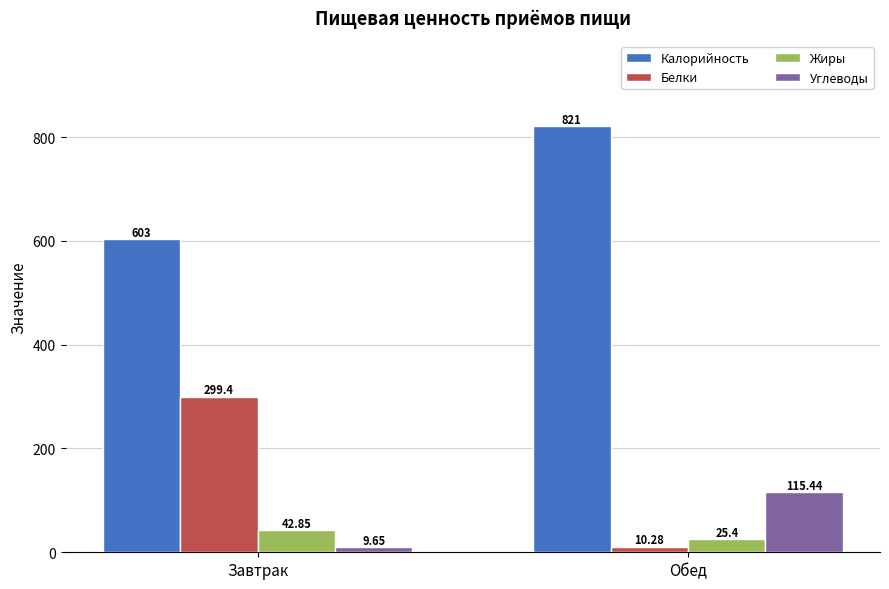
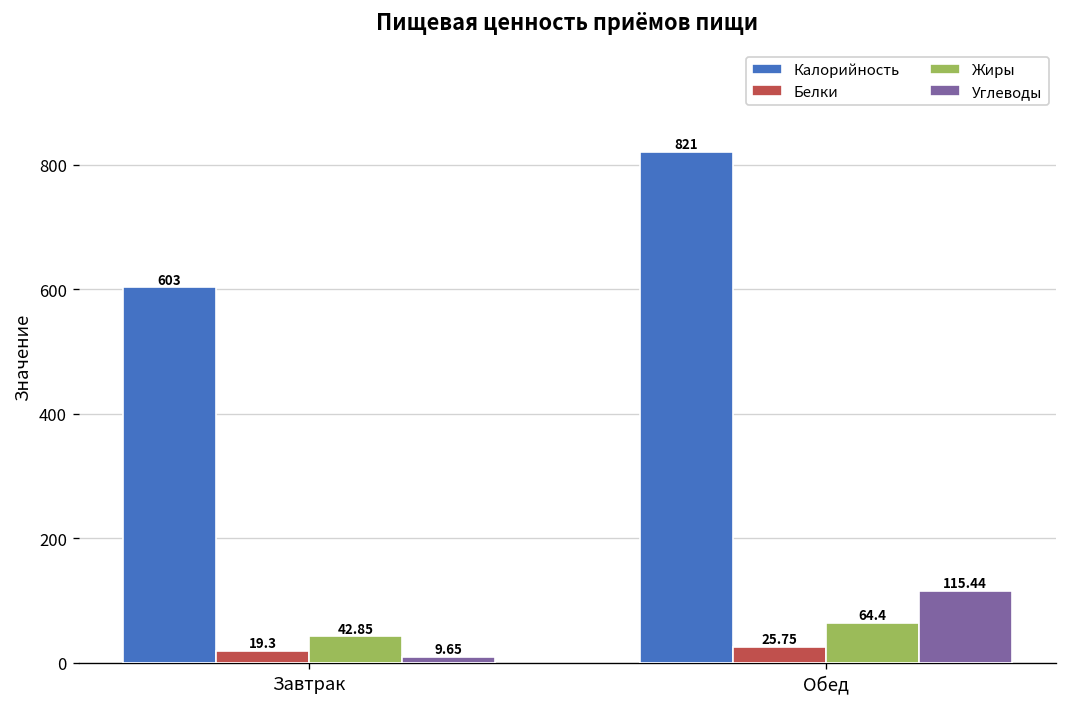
Белки, Завтрак: 299.4 -> 19.3
Белки, Обед: 10.28 -> 25.75
Жиры, Обед: 25.4 -> 64.4
